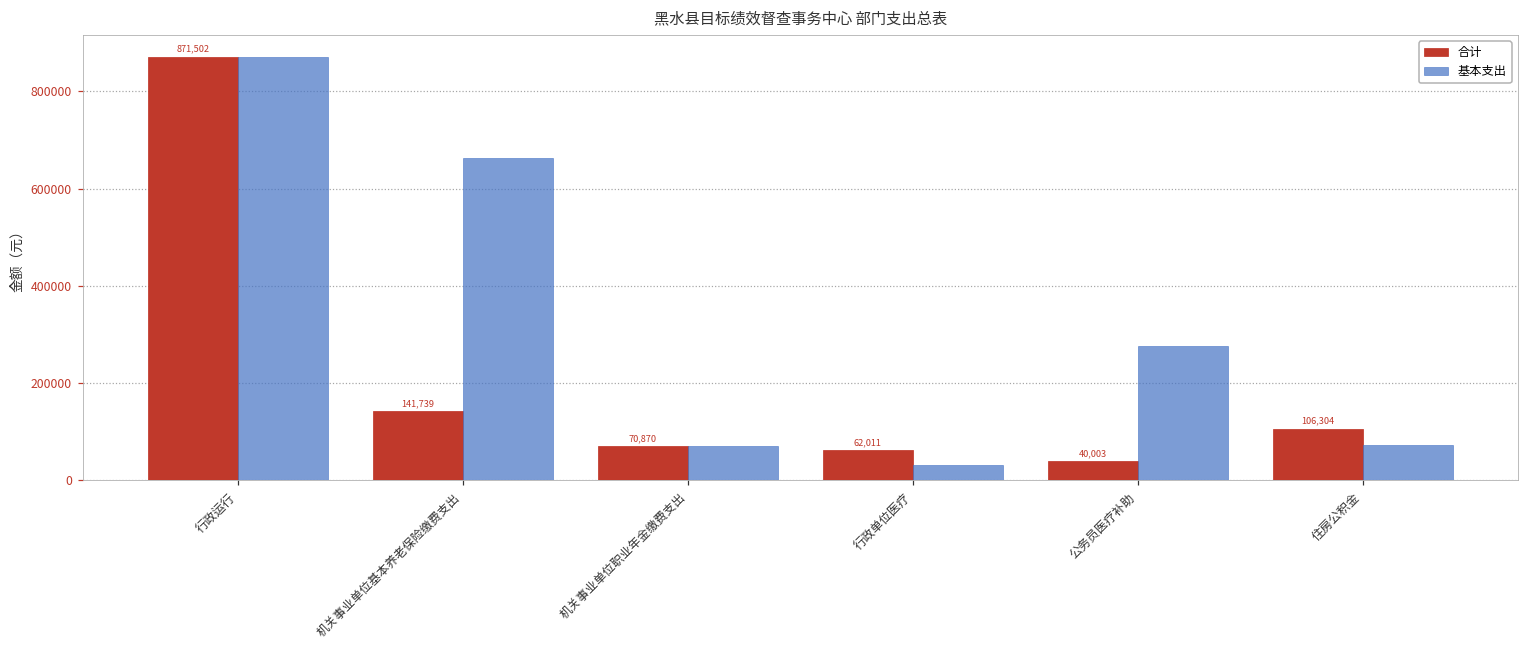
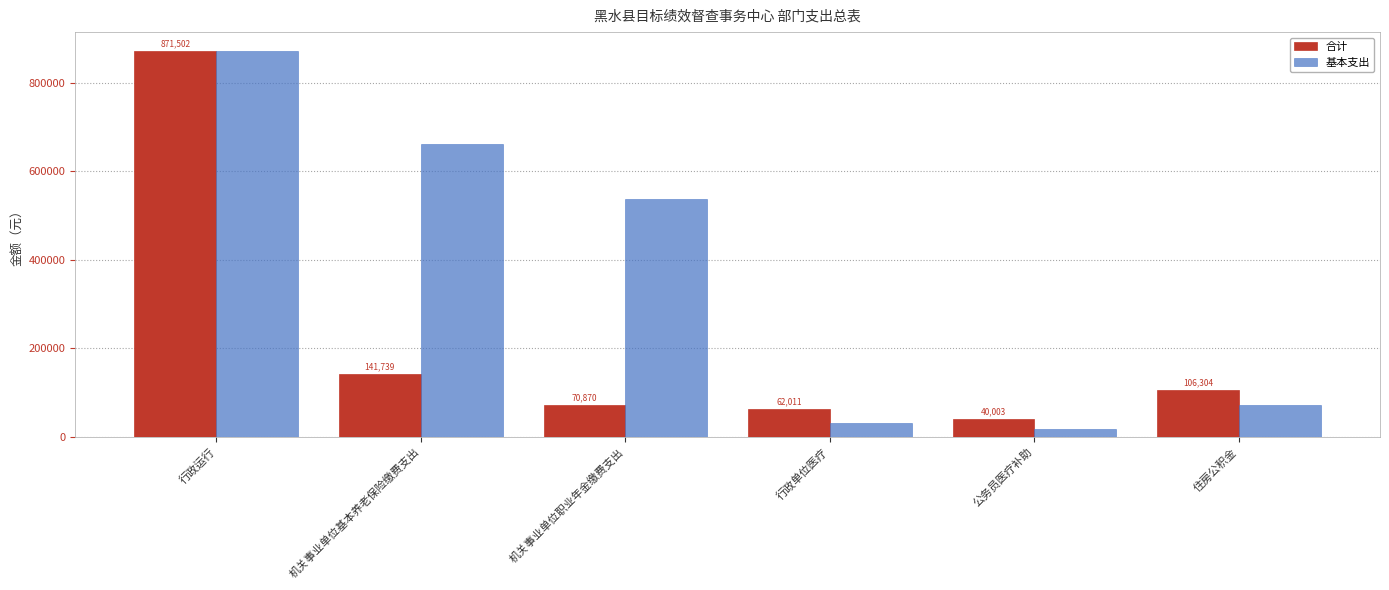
基本支出, 机关事业单位职业年金缴费支出: 70000 -> 540000
基本支出, 公务员医疗补助: 280000 -> 20000
